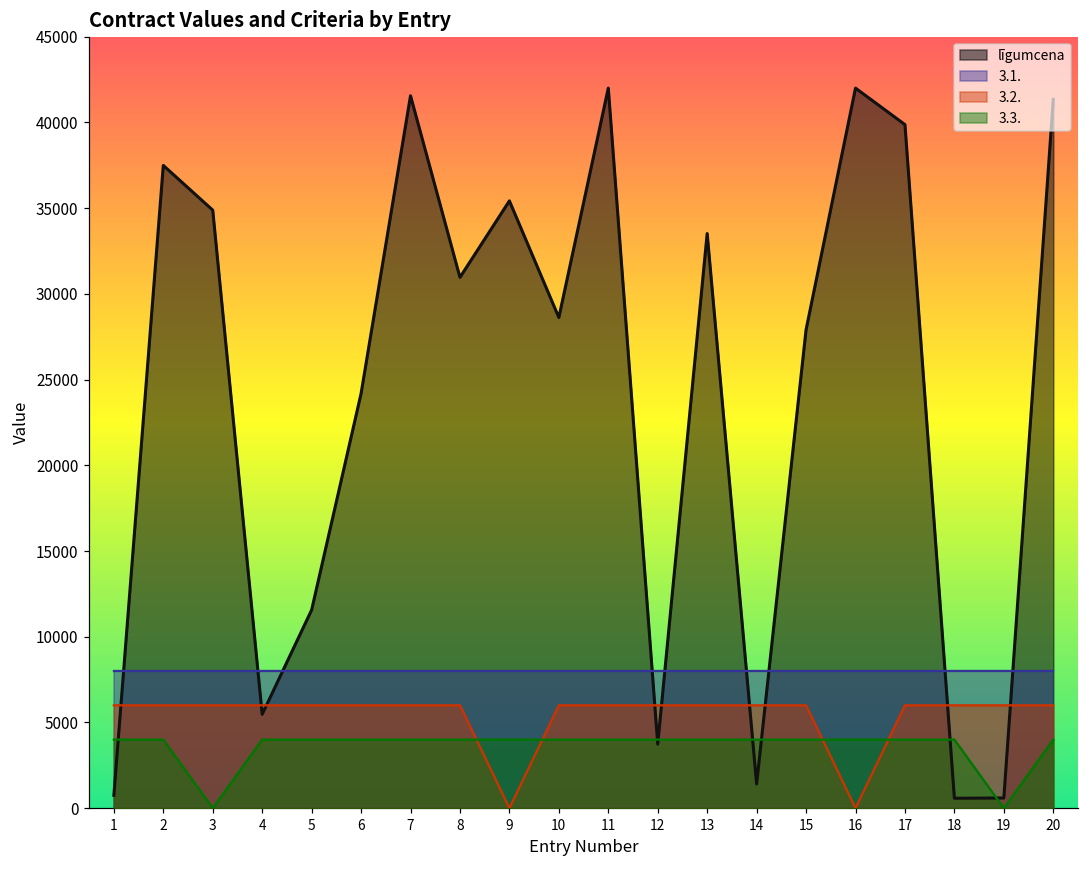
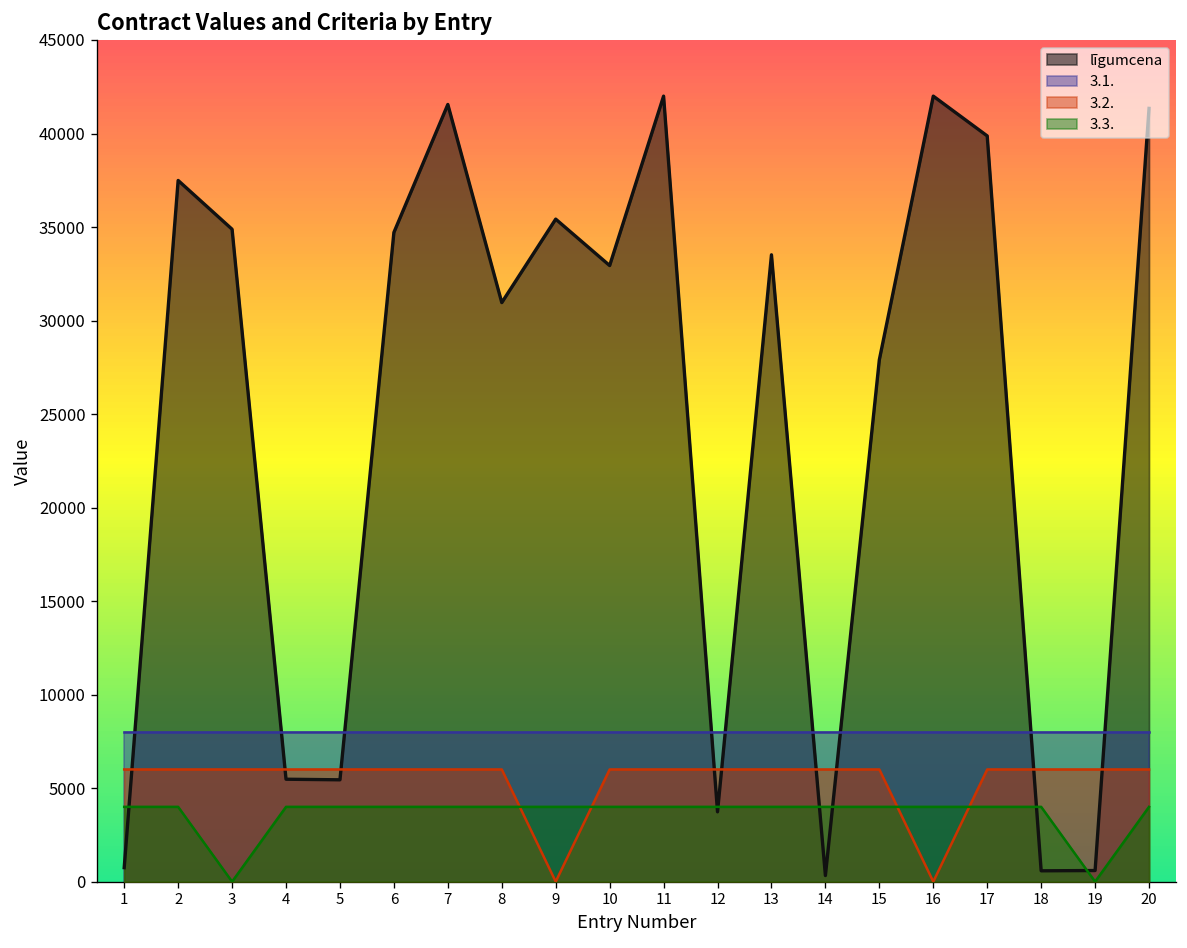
līgumcena, 5: 11600 -> 5400
līgumcena, 6: 24200 -> 34700
līgumcena, 10: 28600 -> 32900
līgumcena, 14: 1400 -> 300
